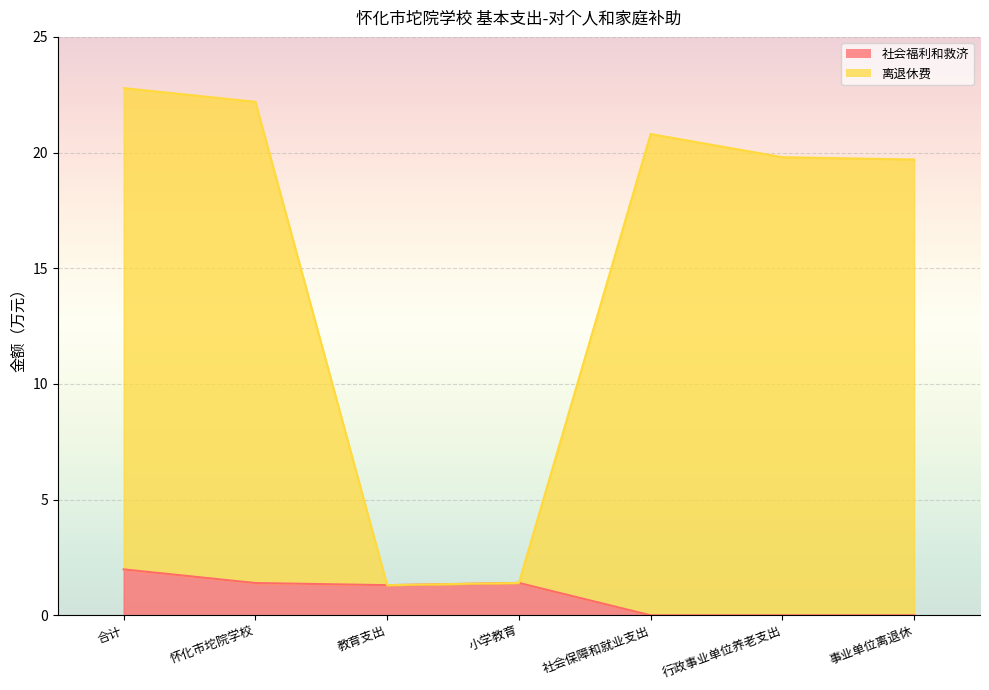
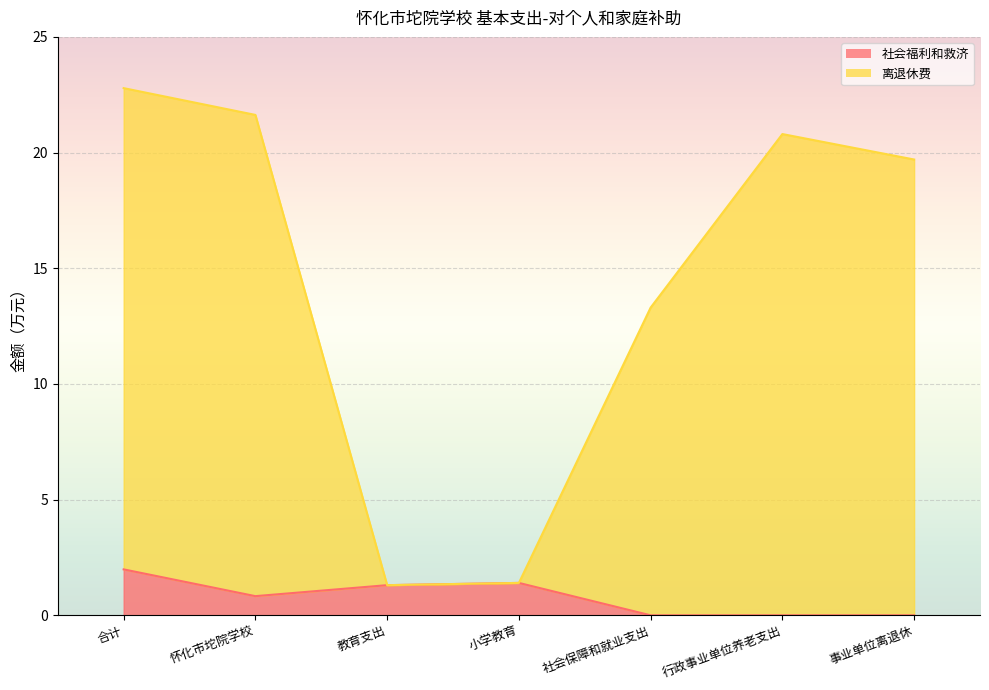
社会福利和救济, 怀化市坨院学校: 1.4 -> 0.8
离退休费, 社会保障和就业支出: 20.8 -> 13.3
离退休费, 行政事业单位养老支出: 19.8 -> 20.8
